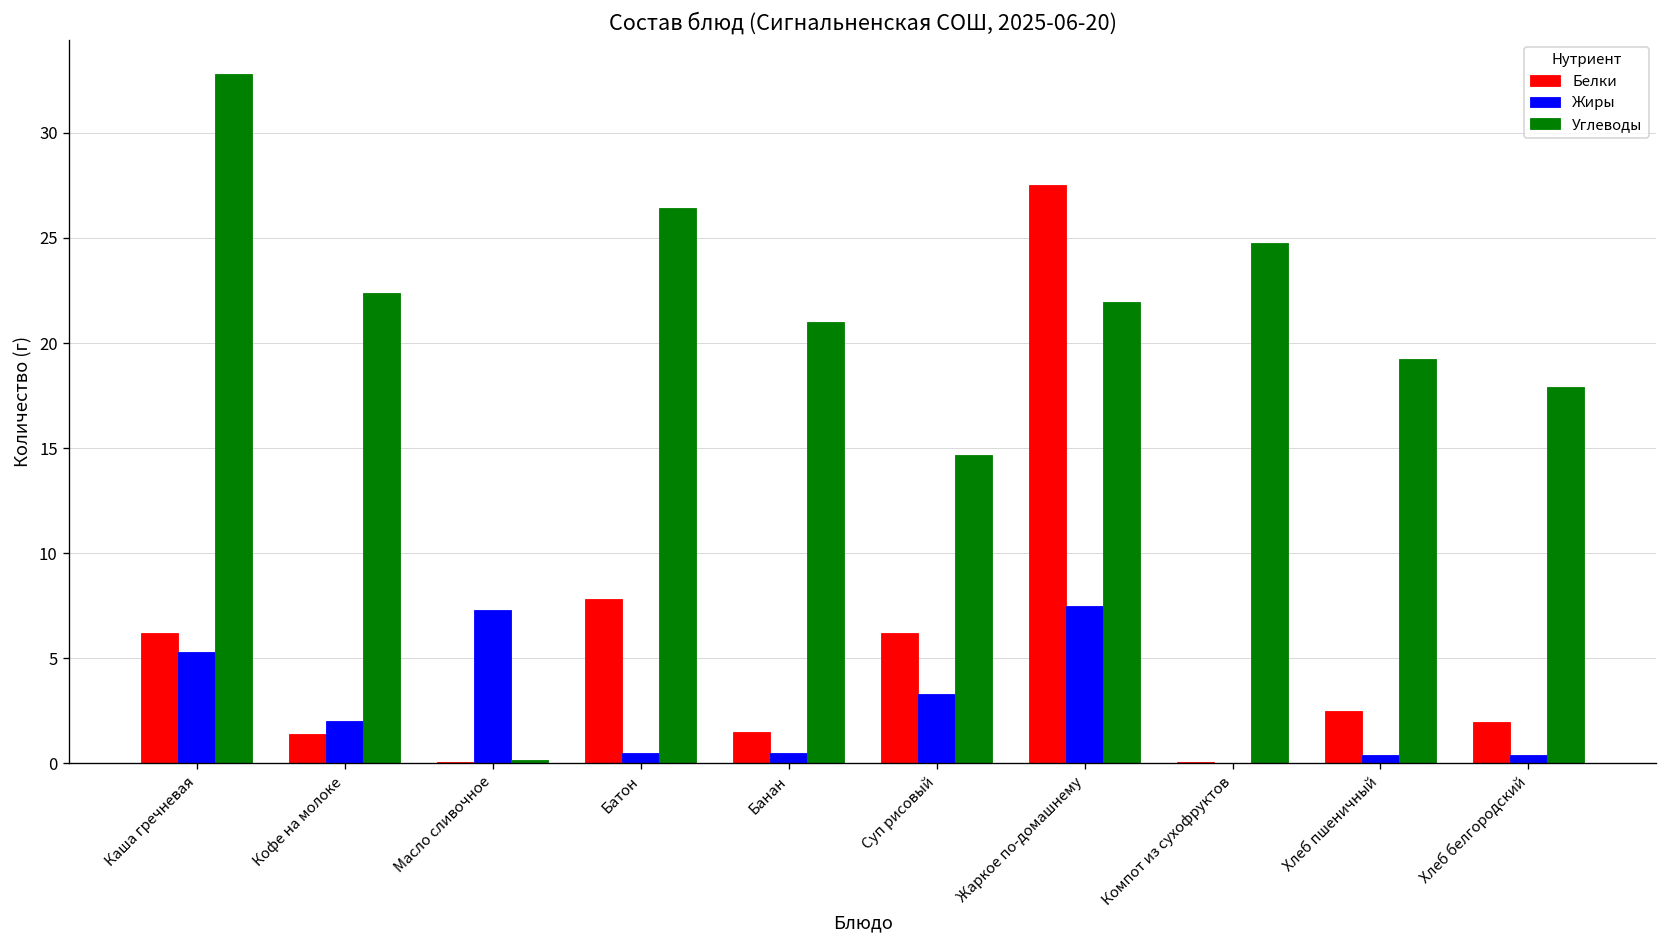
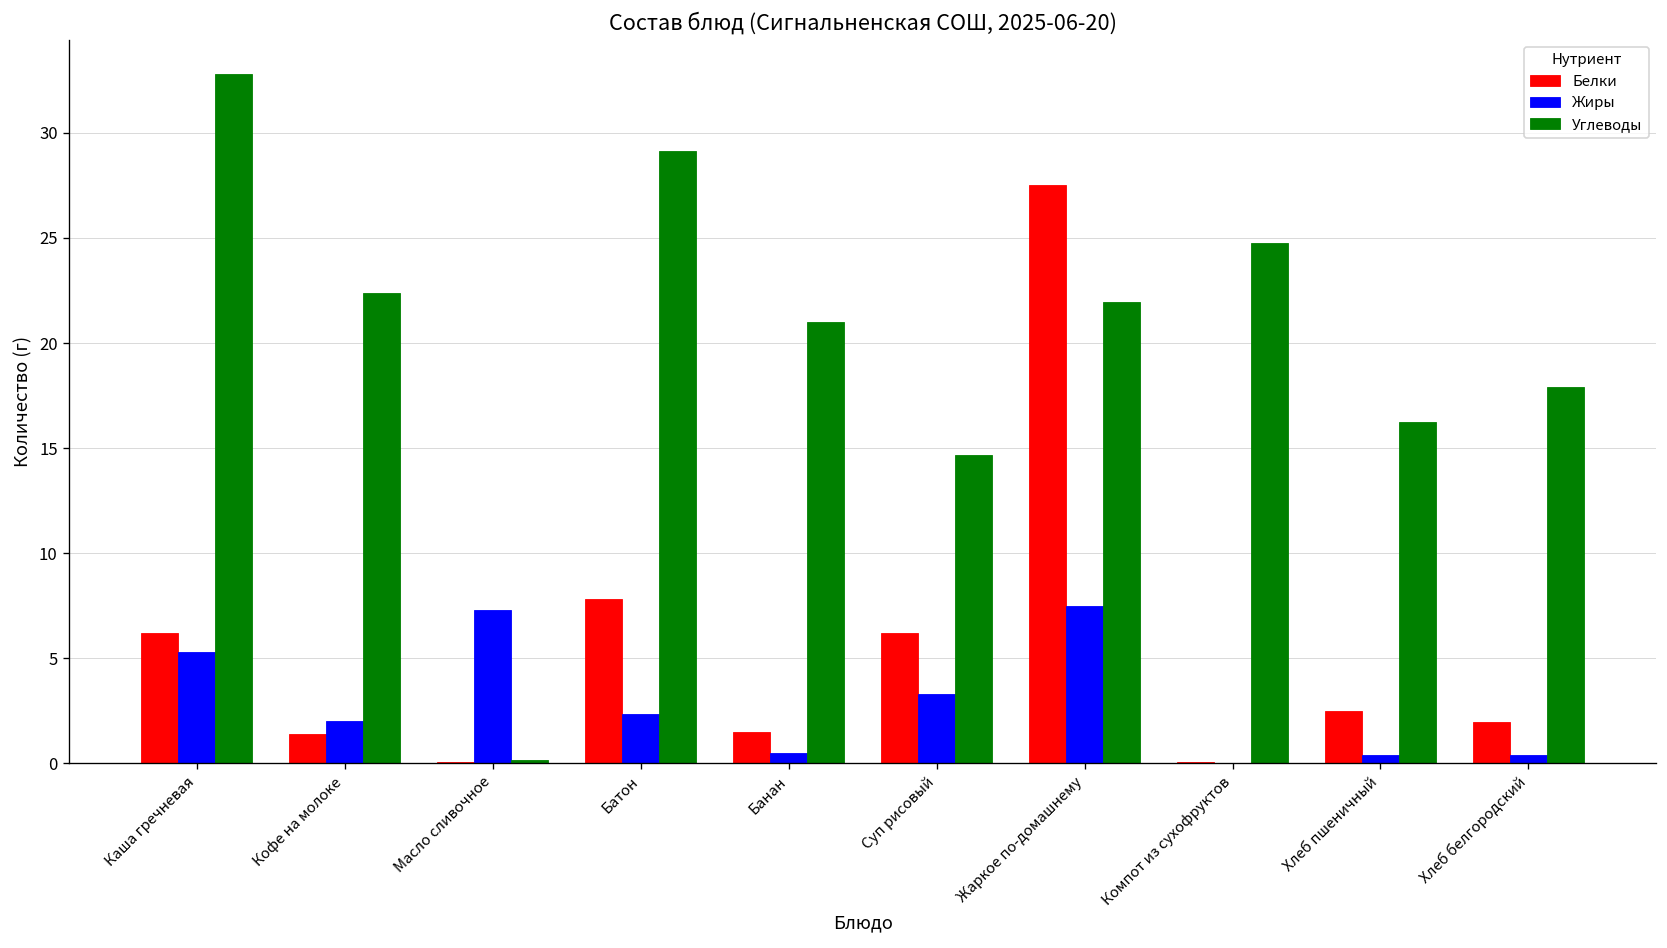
Жиры, Батон: 0.5 -> 2.4
Углеводы, Батон: 26.4 -> 29.1
Углеводы, Хлеб пшеничный: 19.2 -> 16.3
